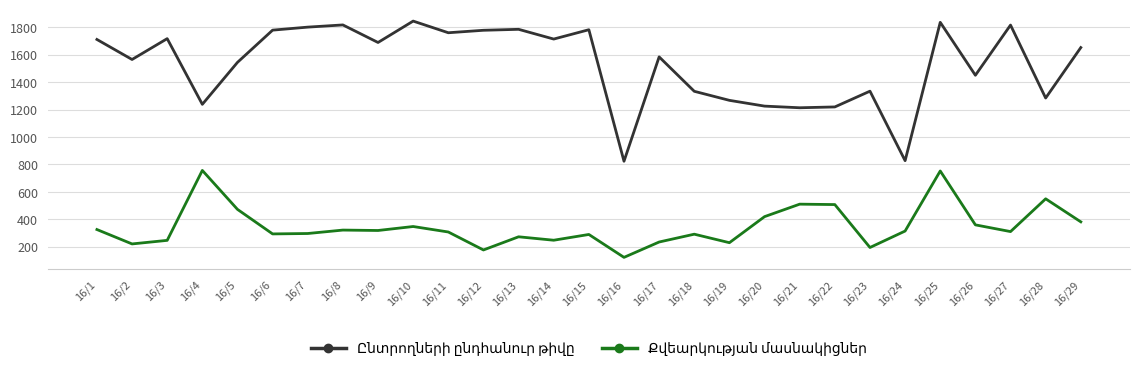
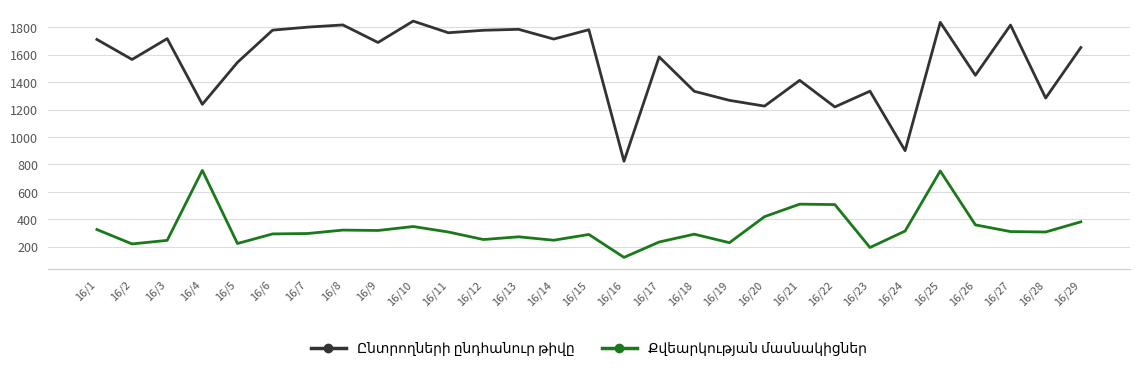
Քվեարկության մասնակիցներ, 16/5: 470 -> 220
Քվեարկության մասնակիցներ, 16/12: 180 -> 250
Ընտրողների ընդհանուր թիվը, 16/21: 1210 -> 1410
Ընտրողների ընդհանուր թիվը, 16/24: 830 -> 900
Քվեարկության մասնակիցներ, 16/28: 550 -> 310
